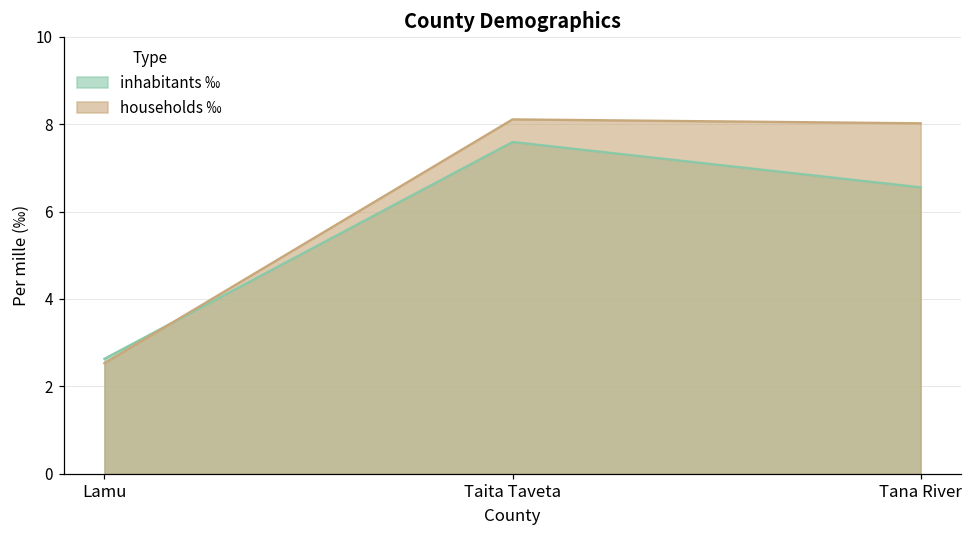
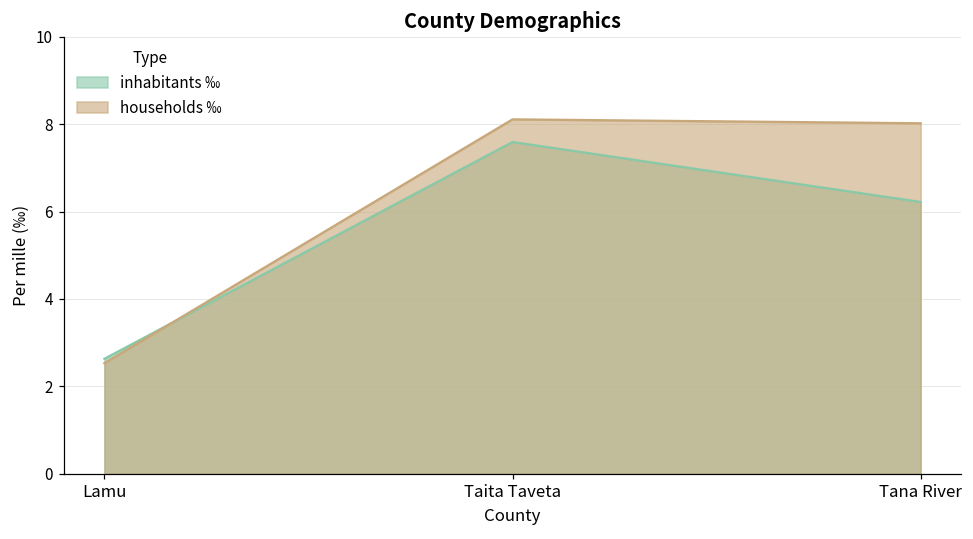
inhabitants ‰, Tana River: 6.6 -> 6.2
